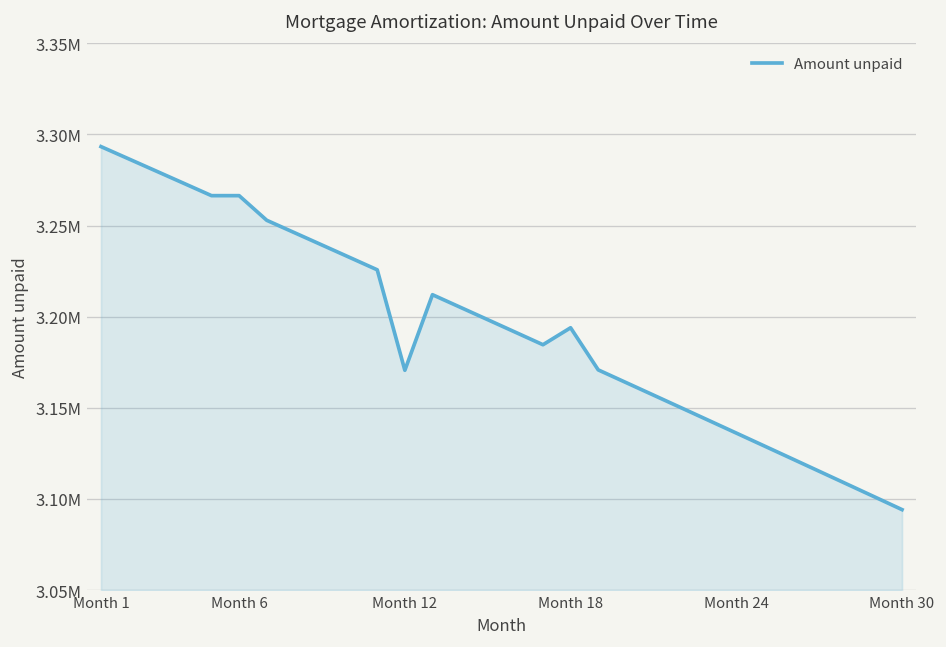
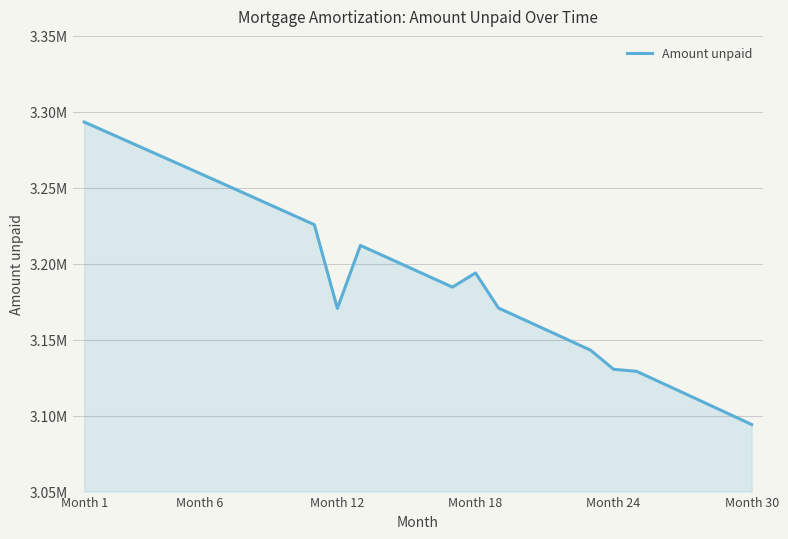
Month 6: 3266000 -> 3260000
Month 24: 3136000 -> 3131000
